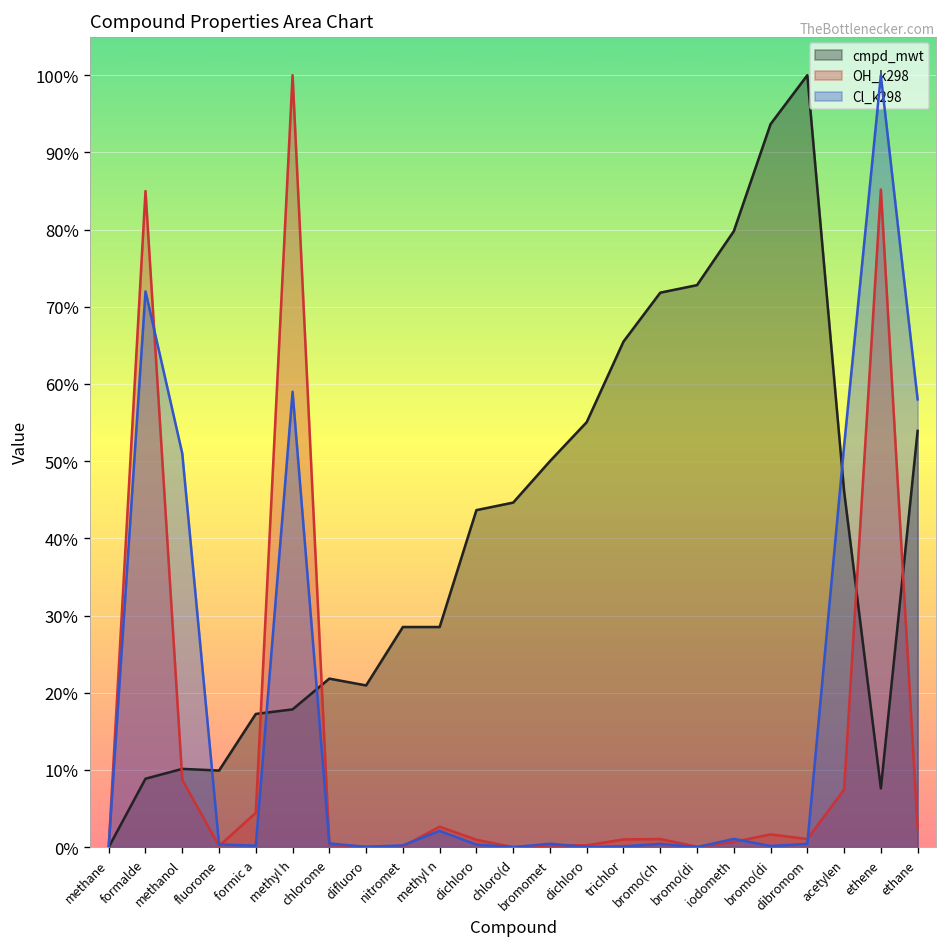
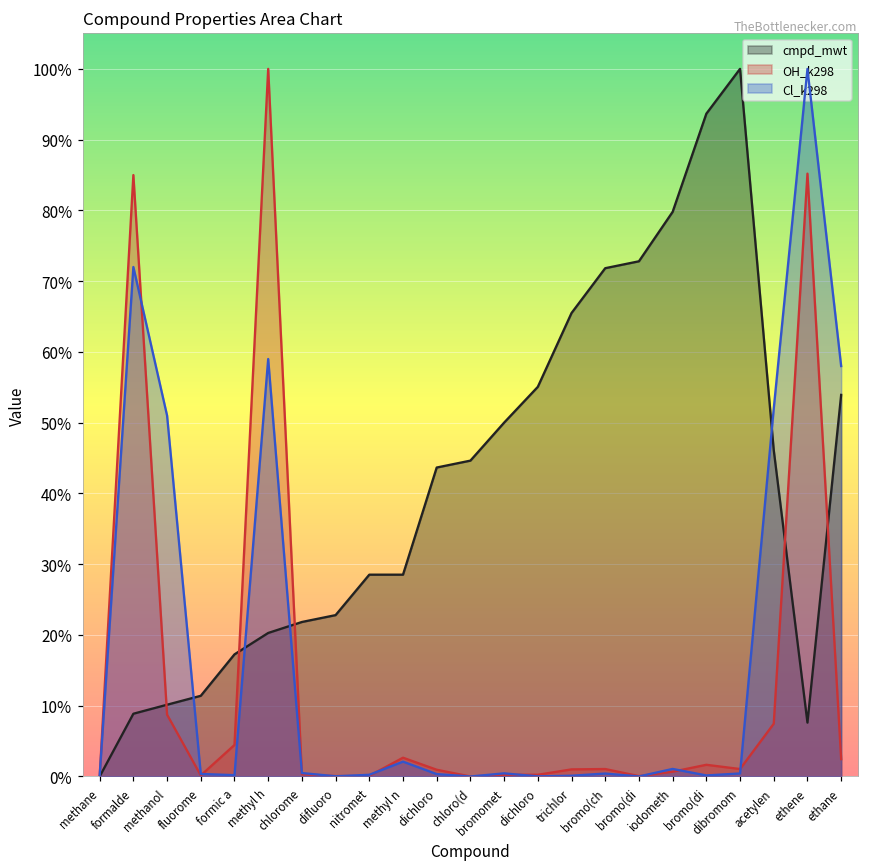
cmpd_mwt, fluorome: 10% -> 11%
cmpd_mwt, methyl h: 18% -> 20%
cmpd_mwt, difluoro: 21% -> 23%
